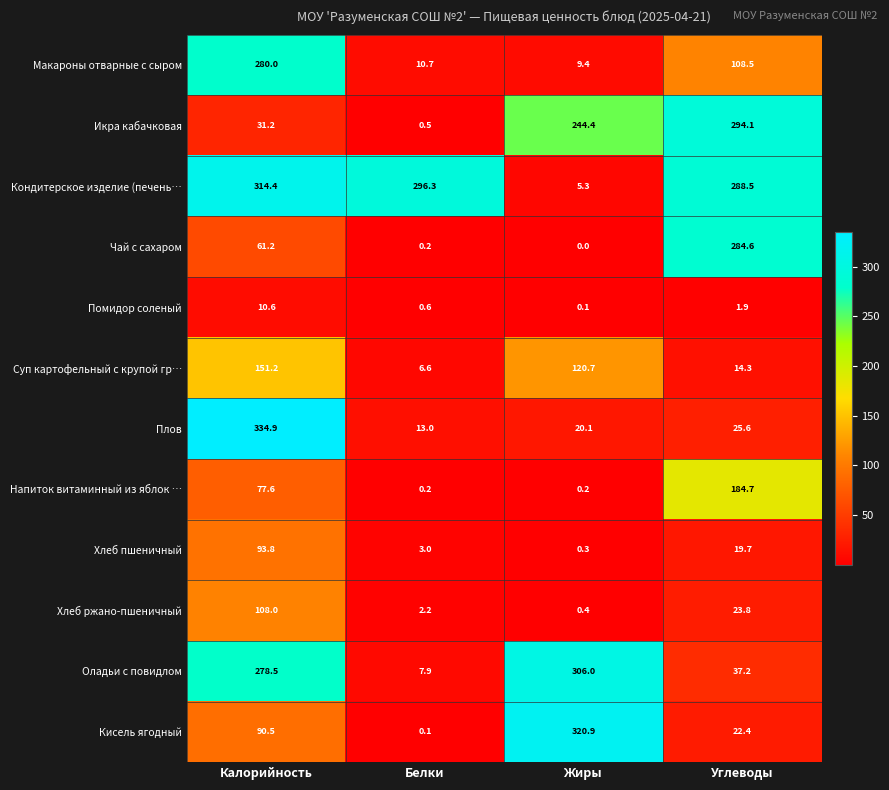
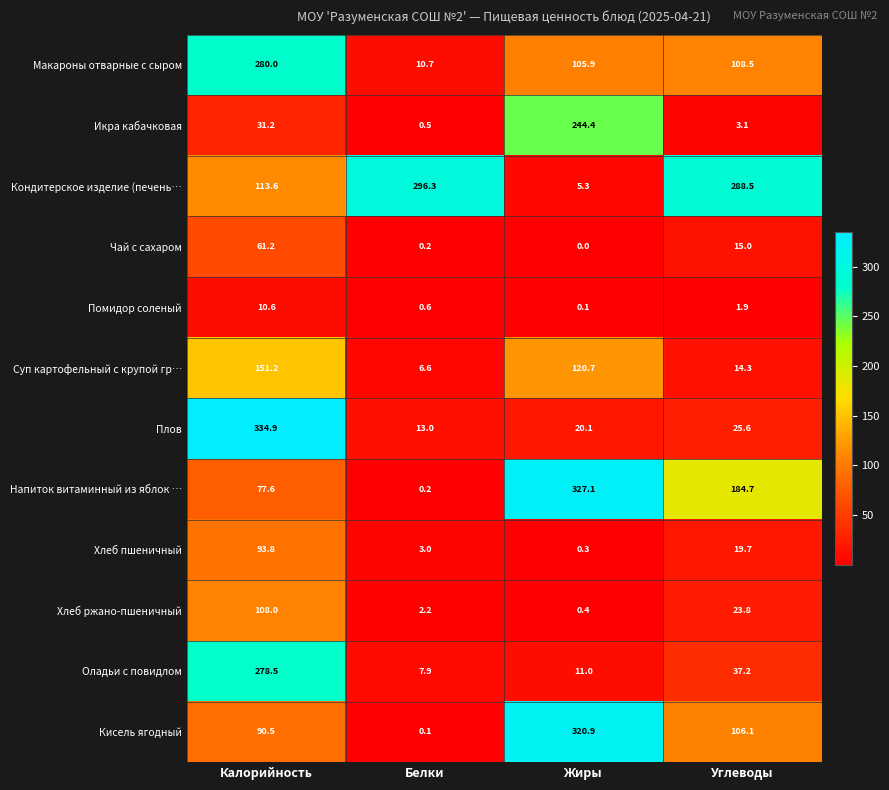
Макароны отварные с сыром, Жиры: 9.4 -> 105.9
Икра кабачковая, Углеводы: 294.1 -> 3.1
Кондитерское изделие (печень…, Калорийность: 314.4 -> 113.6
Чай с сахаром, Углеводы: 284.6 -> 15.0
Напиток витаминный из яблок …, Жиры: 0.2 -> 327.1
Оладьи с повидлом, Жиры: 306.0 -> 11.0
Кисель ягодный, Углеводы: 22.4 -> 106.1
